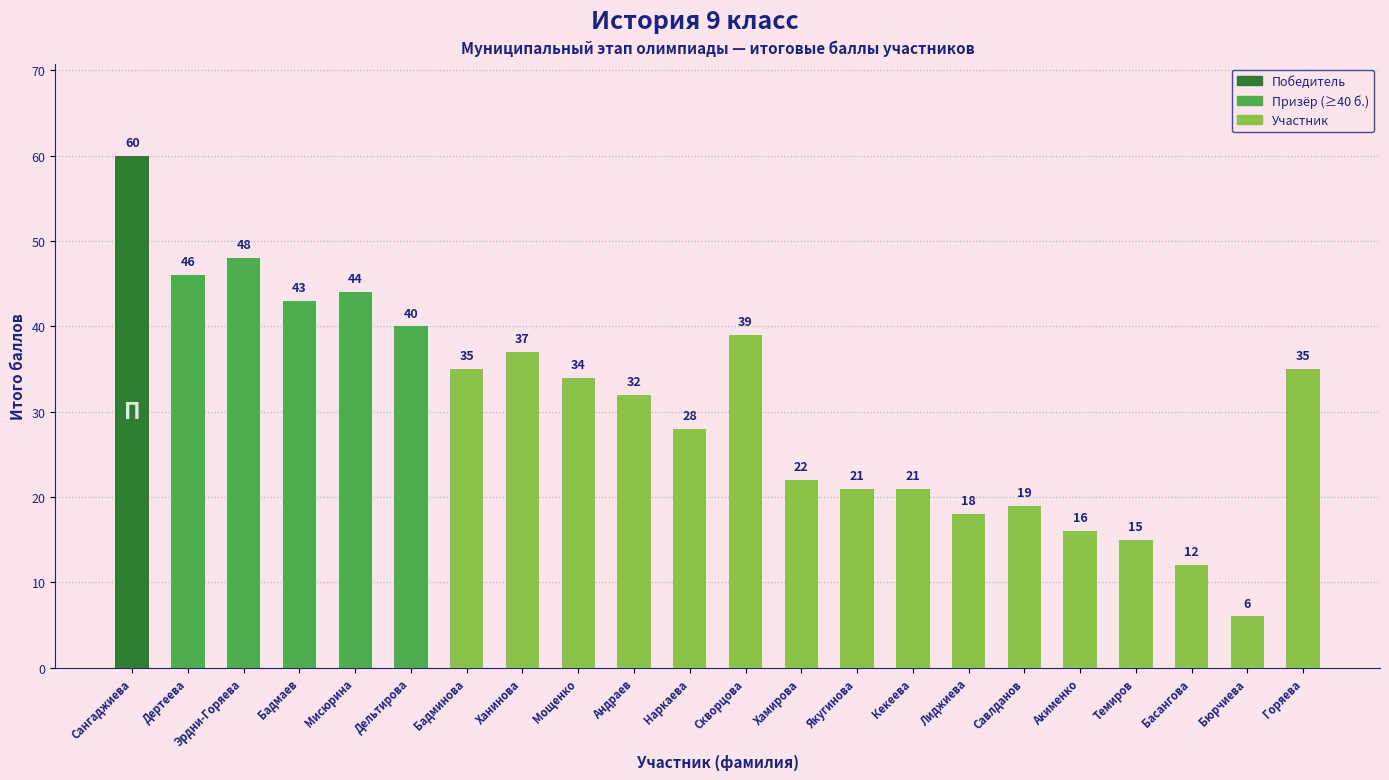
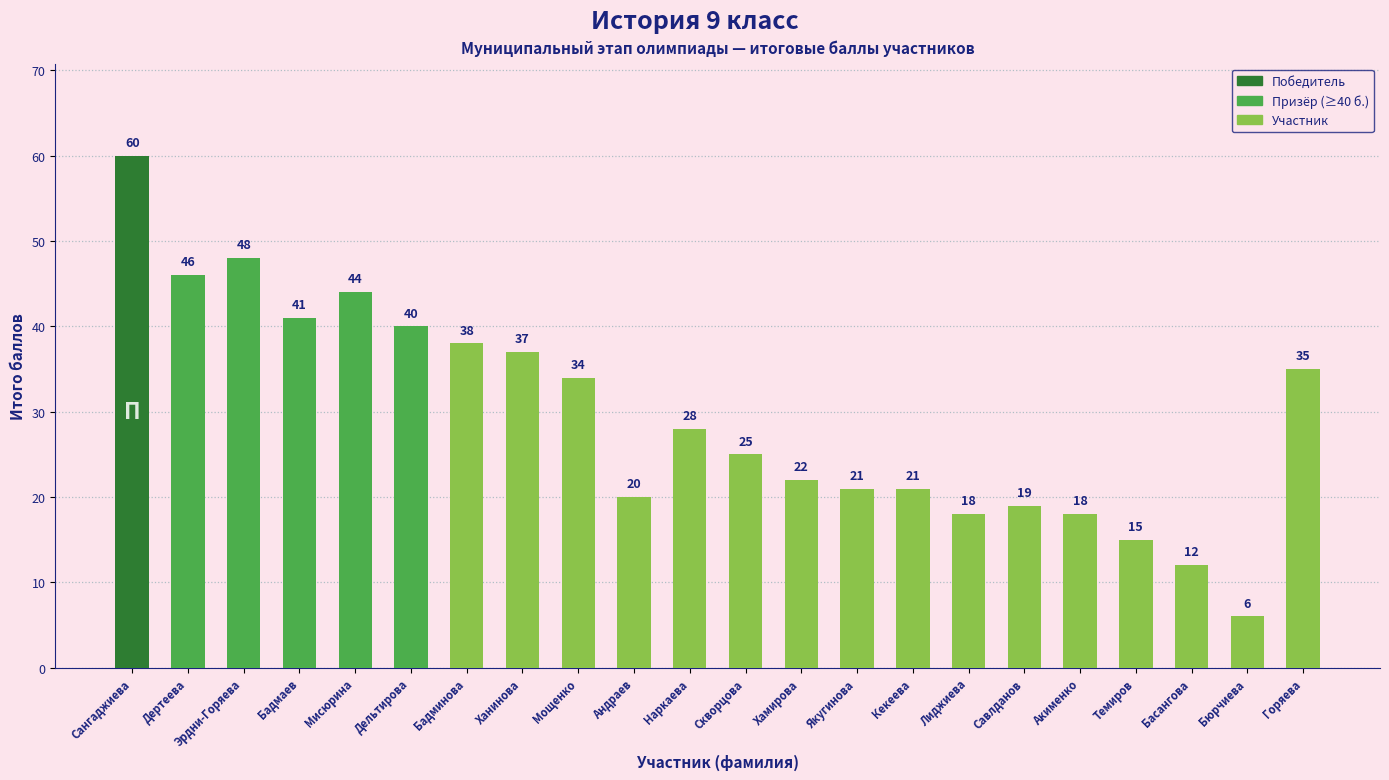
Бадмаев: 43 -> 41
Бадминова: 35 -> 38
Андраев: 32 -> 20
Скворцова: 39 -> 25
Акименко: 16 -> 18
